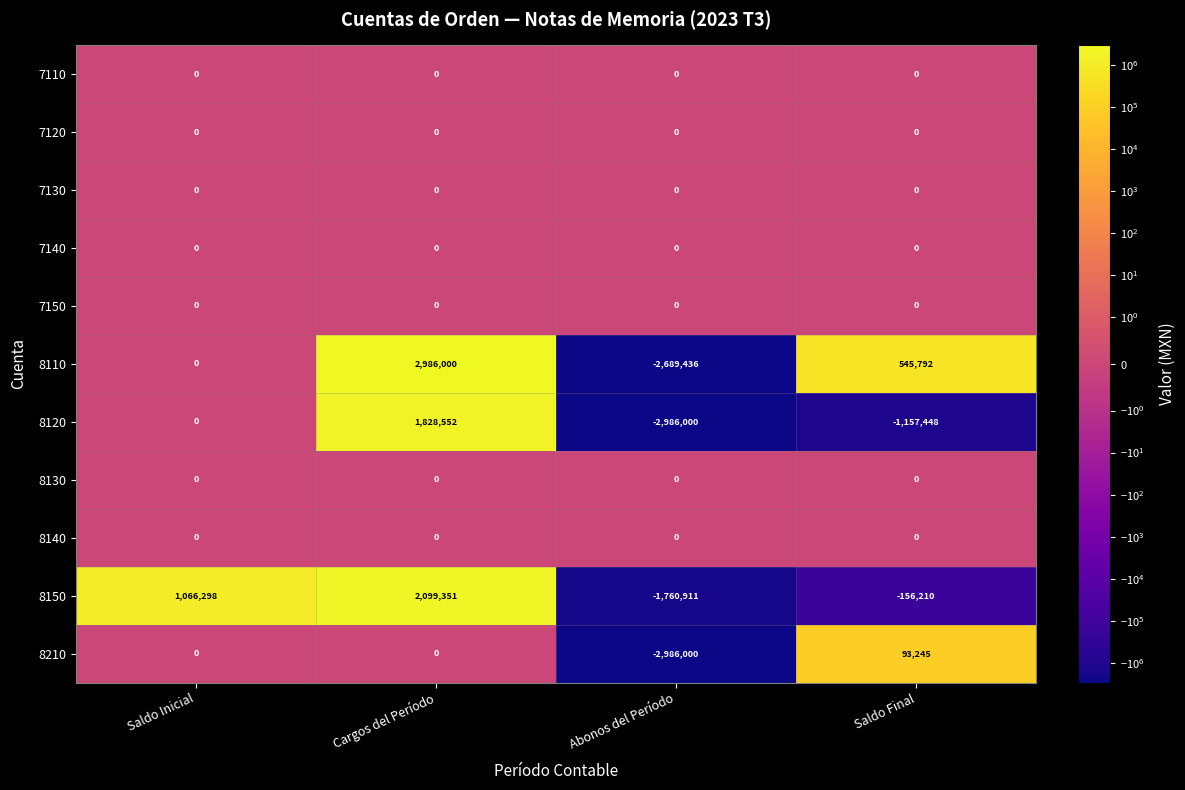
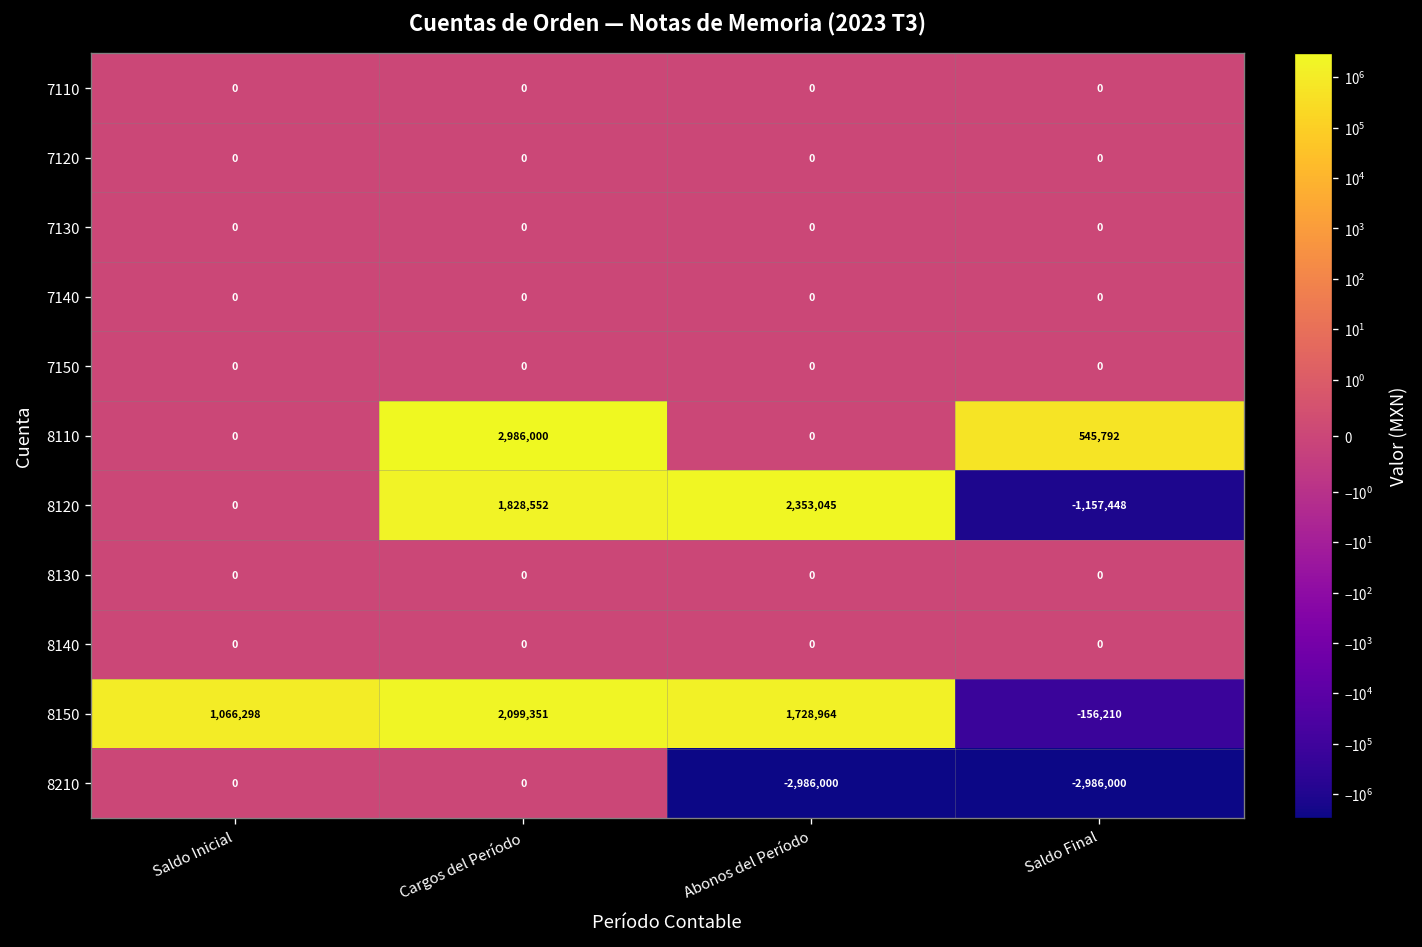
8110, Abonos del Período: -2,689,436 -> 0
8120, Abonos del Período: -2,986,000 -> 2,353,045
8150, Abonos del Período: -1,760,911 -> 1,728,964
8210, Saldo Final: 93,245 -> -2,986,000
